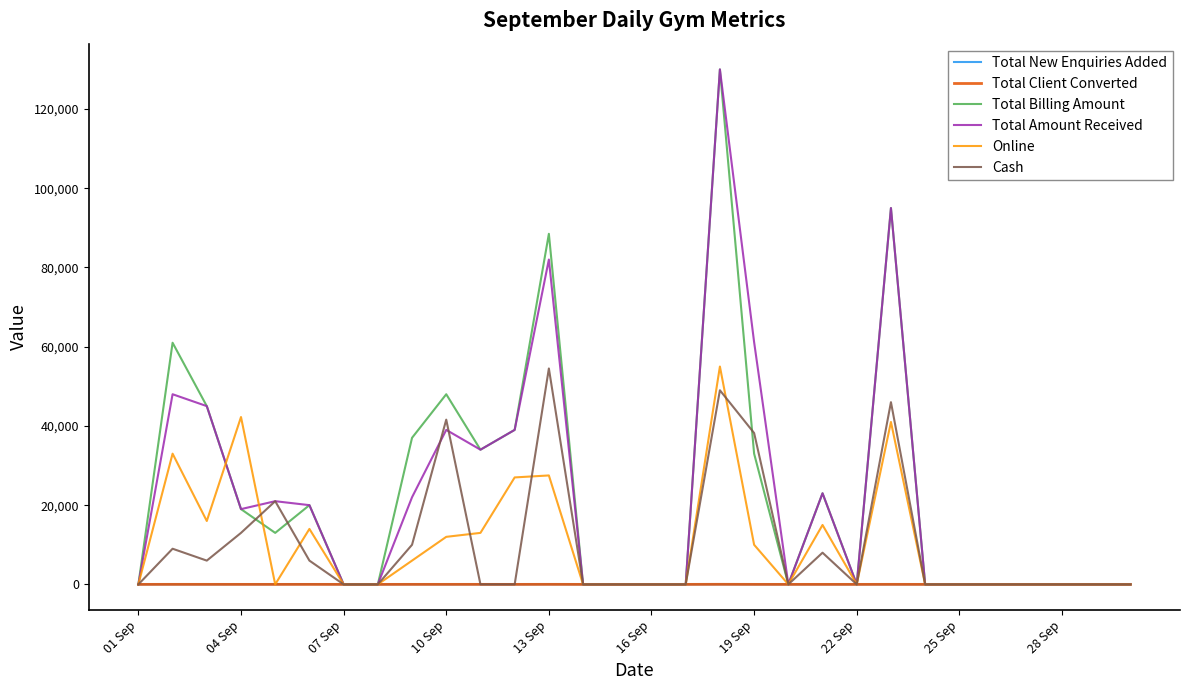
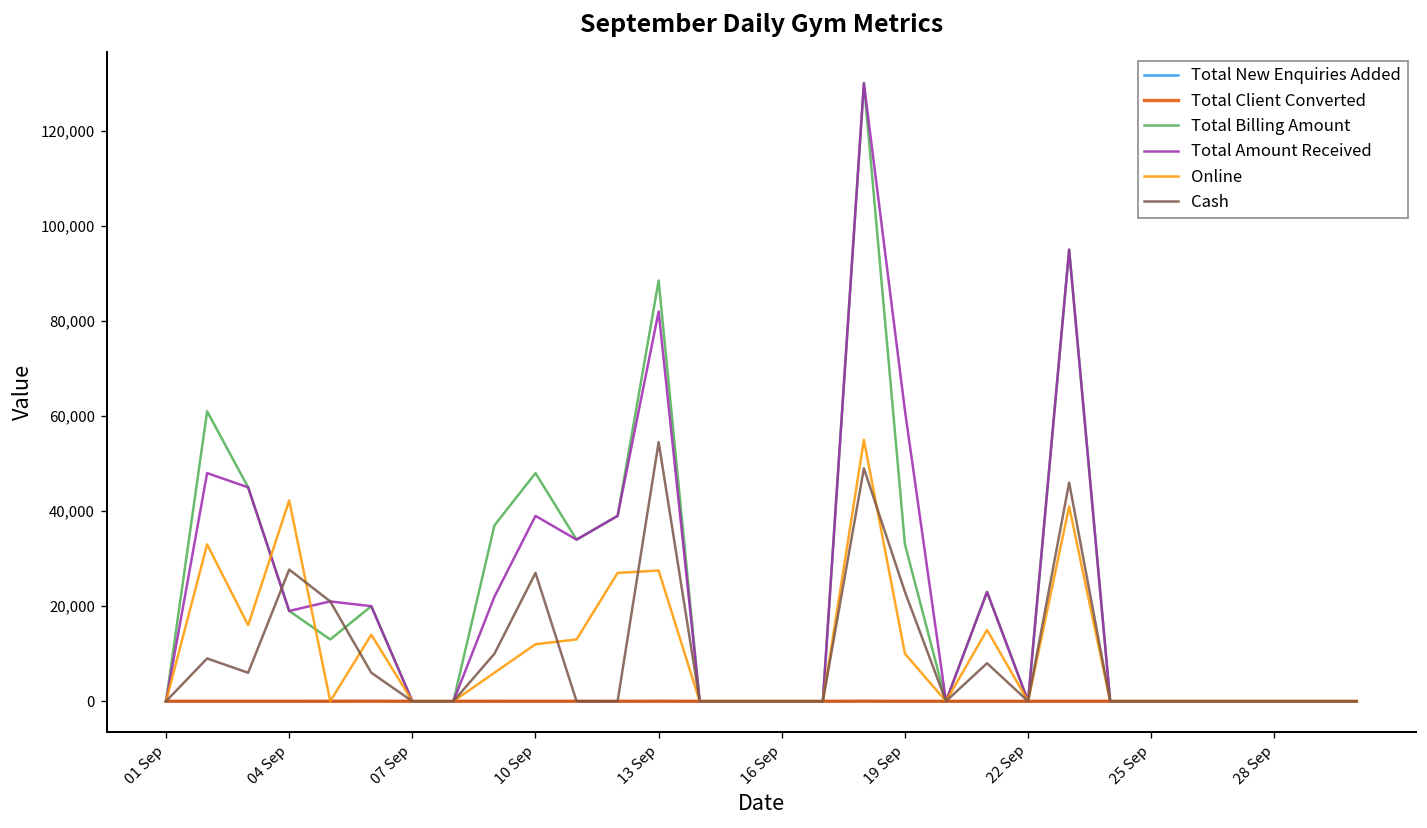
Cash, 04 Sep: 13,000 -> 28,000
Cash, 10 Sep: 42,000 -> 27,000
Cash, 19 Sep: 38,000 -> 23,000
